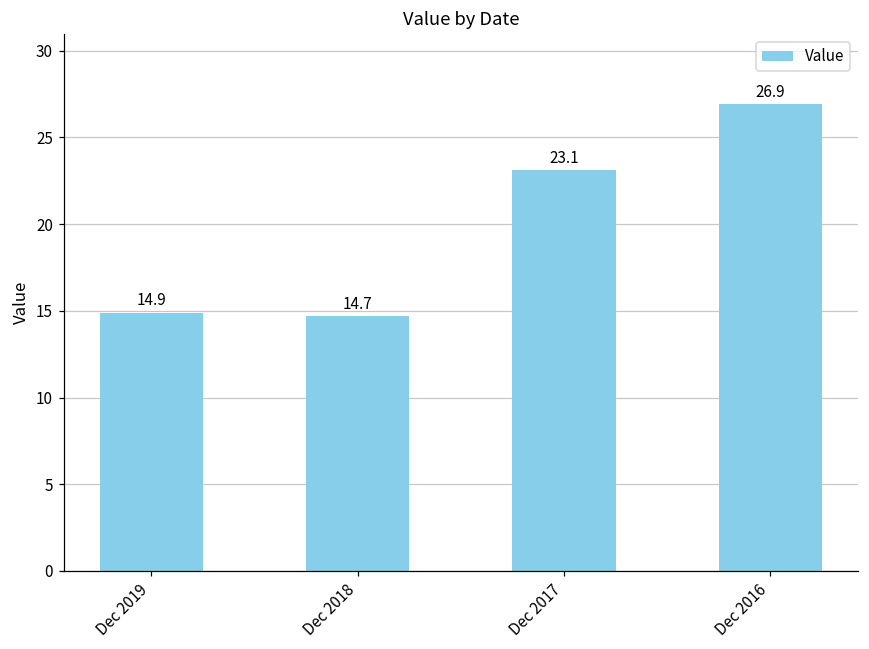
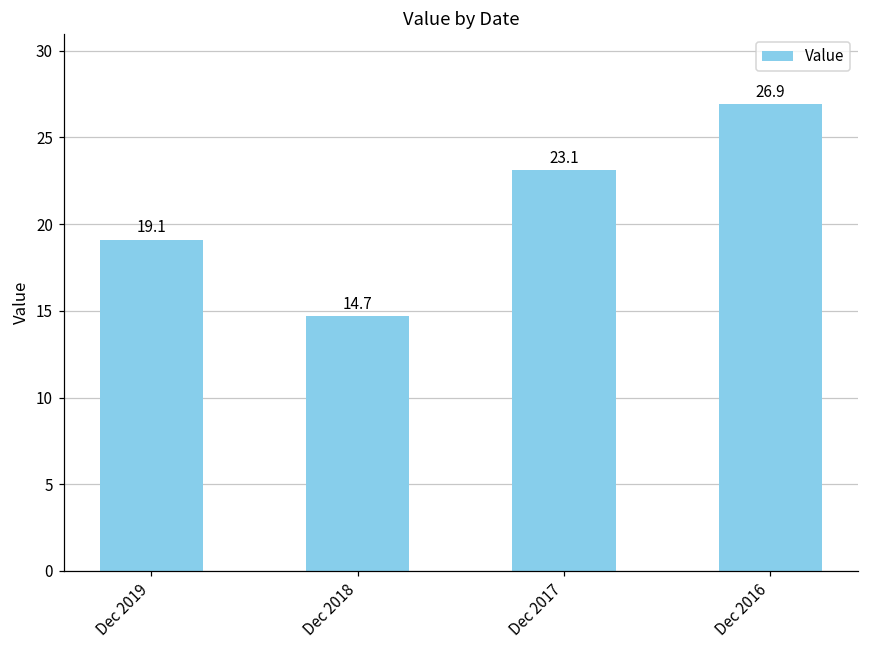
Dec 2019: 14.9 -> 19.1
